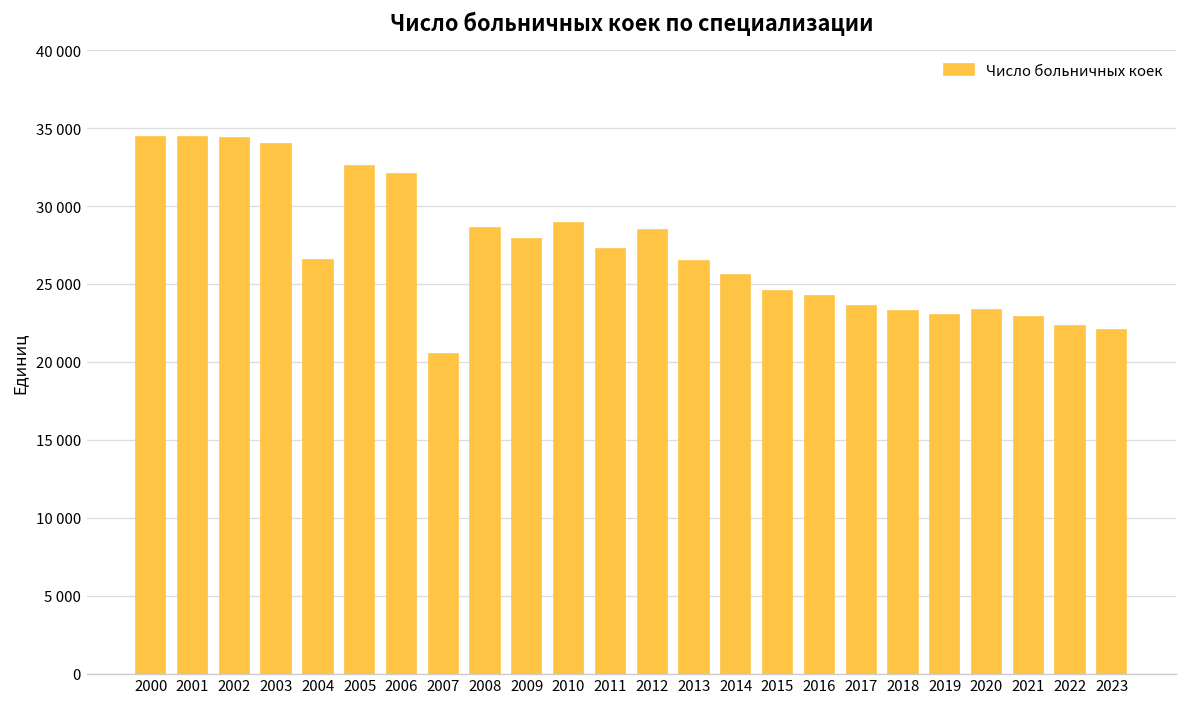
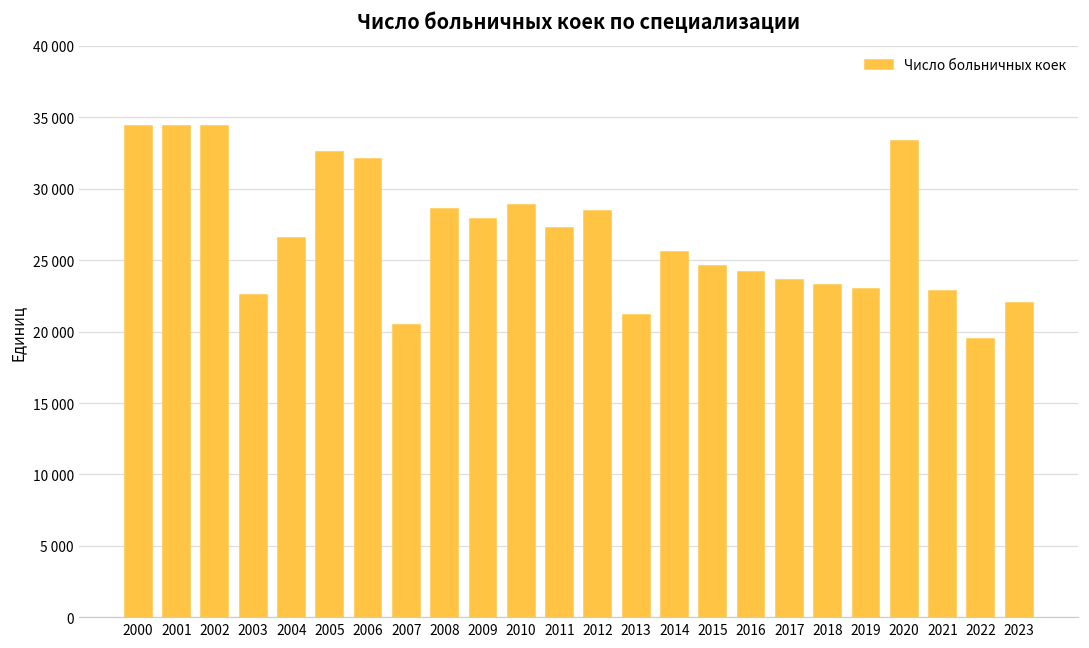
2003: 34000 -> 22500
2013: 26500 -> 21200
2020: 23300 -> 33300
2022: 22300 -> 19500
